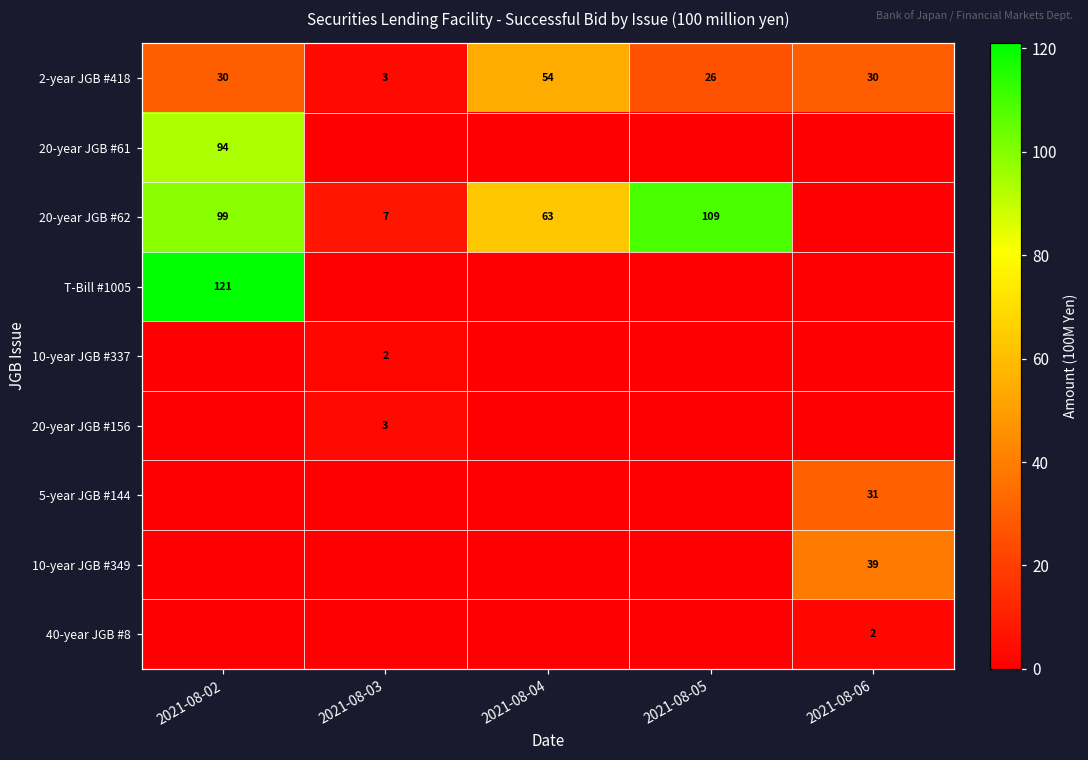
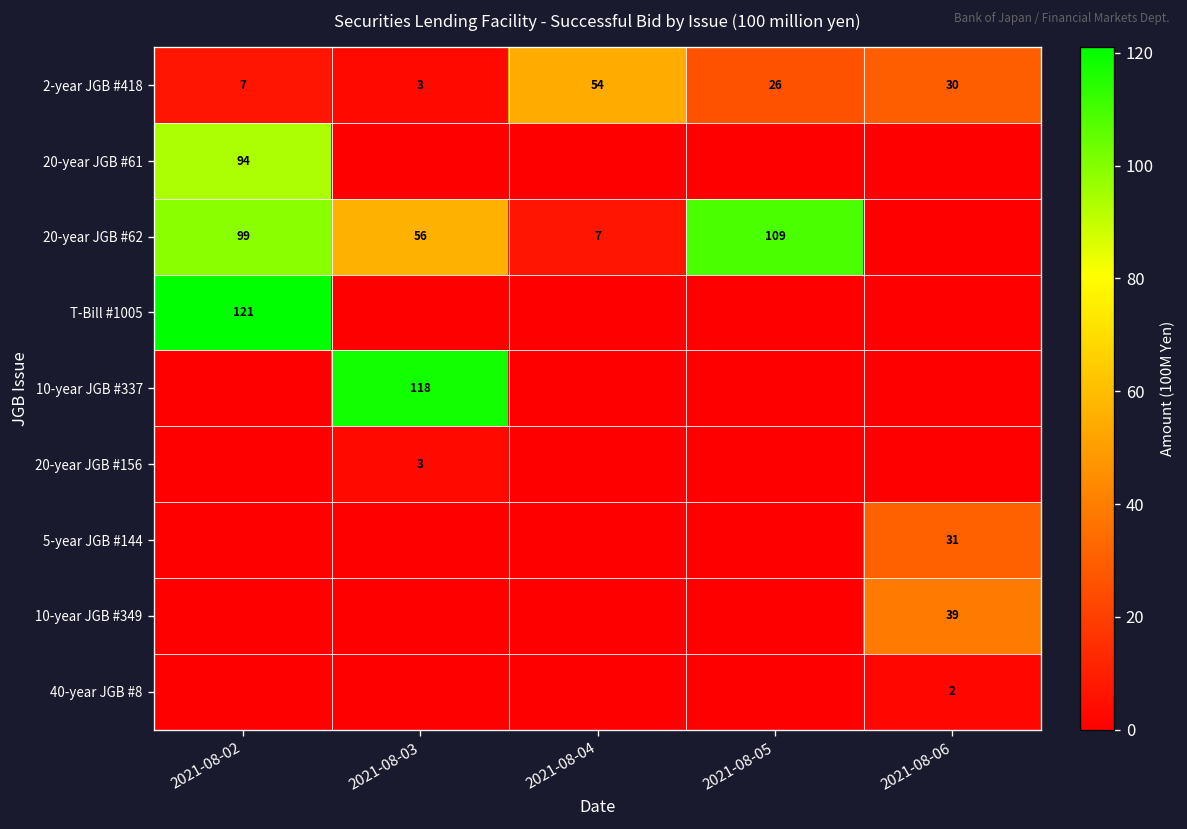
2-year JGB #418, 2021-08-02: 30 -> 7
20-year JGB #62, 2021-08-03: 7 -> 56
20-year JGB #62, 2021-08-04: 63 -> 7
10-year JGB #337, 2021-08-03: 2 -> 118
